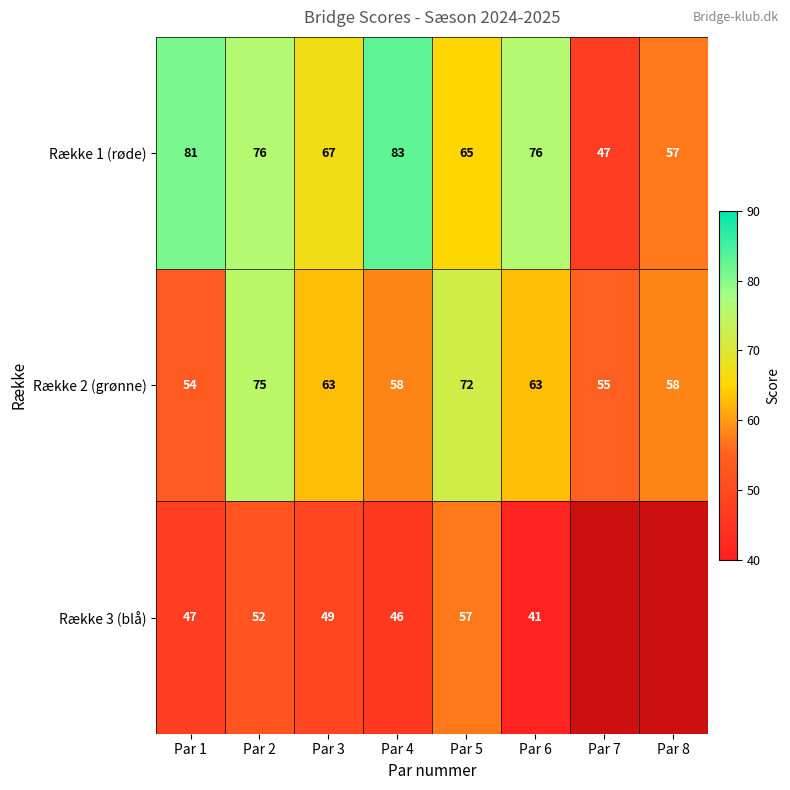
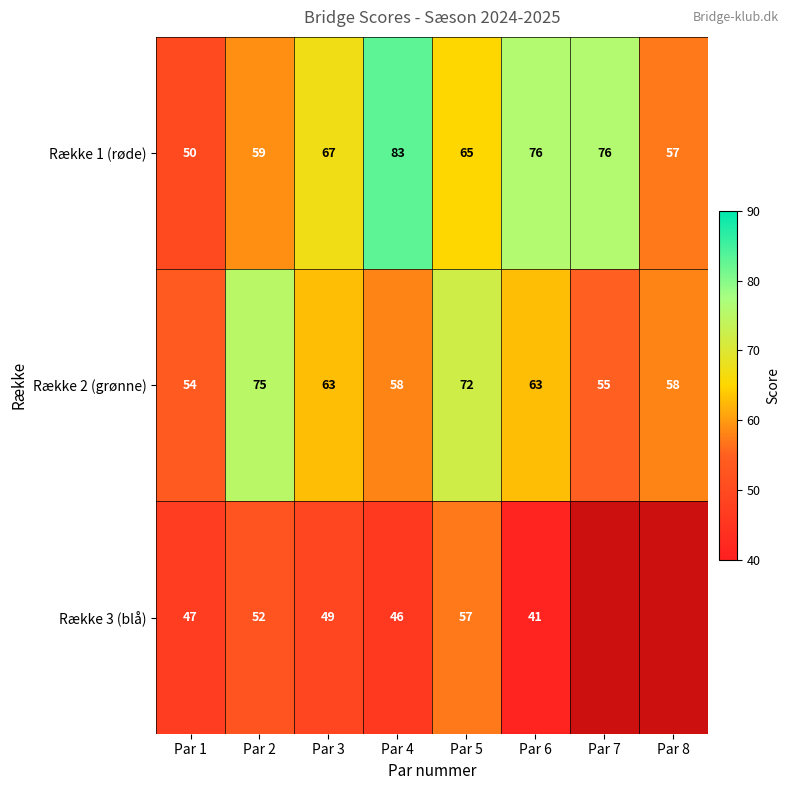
Række 1 (røde), Par 1: 81 -> 50
Række 1 (røde), Par 2: 76 -> 59
Række 1 (røde), Par 7: 47 -> 76
